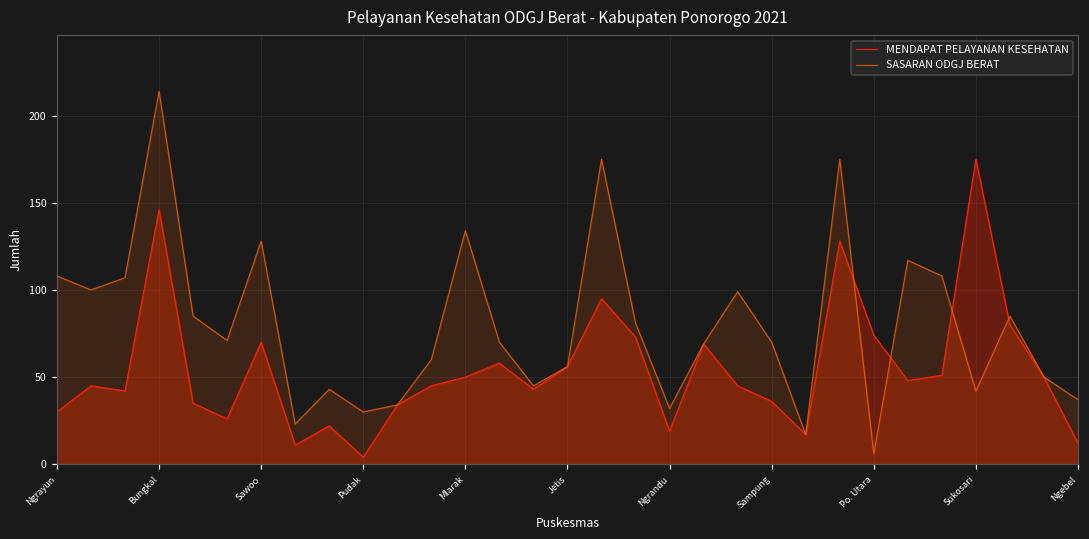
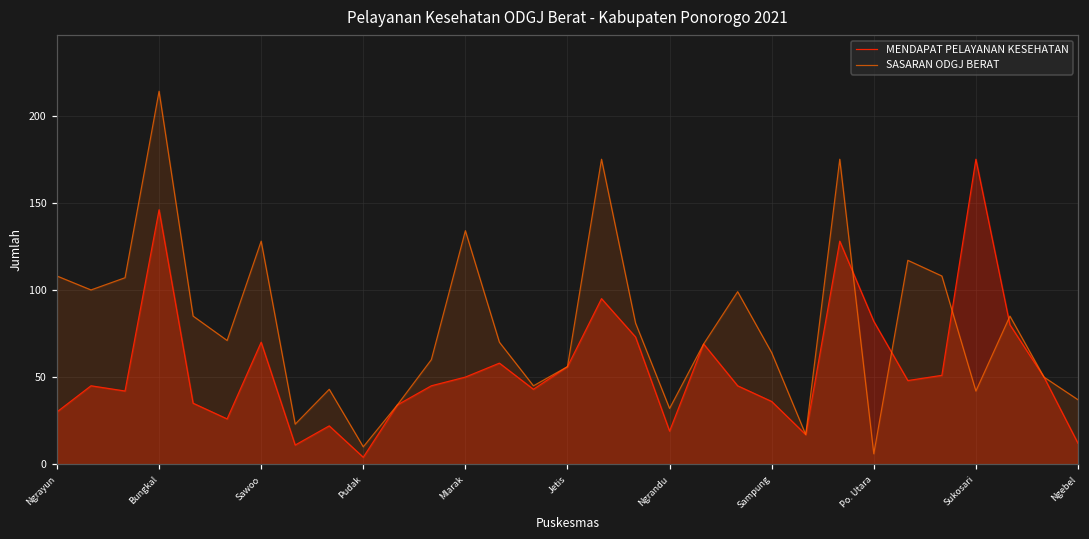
SASARAN ODGJ BERAT, Pudak: 30 -> 10
SASARAN ODGJ BERAT, Sampung: 70 -> 64
MENDAPAT PELAYANAN KESEHATAN, Po. Utara: 74 -> 82
